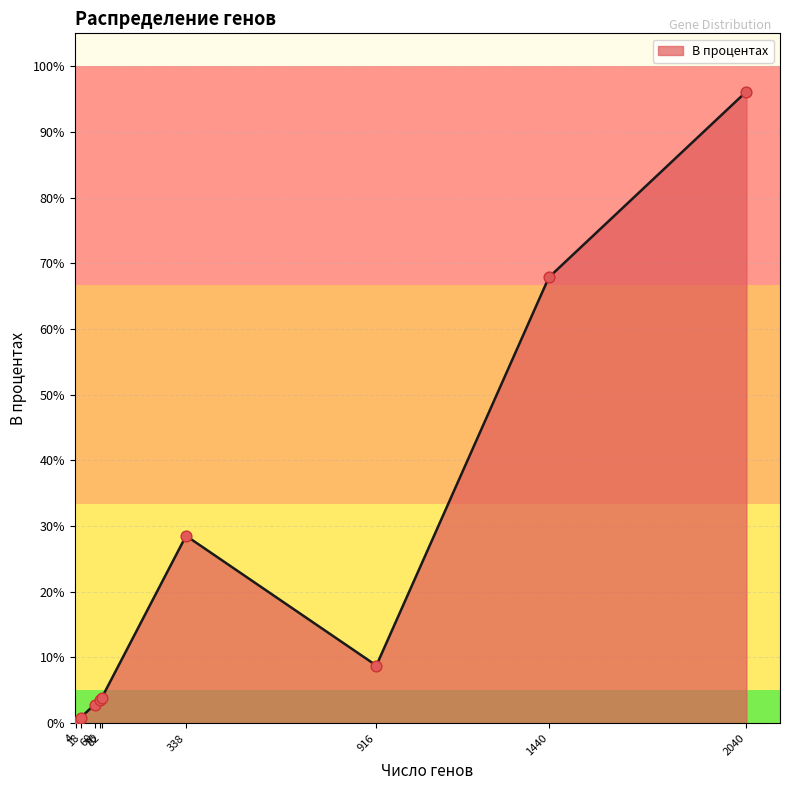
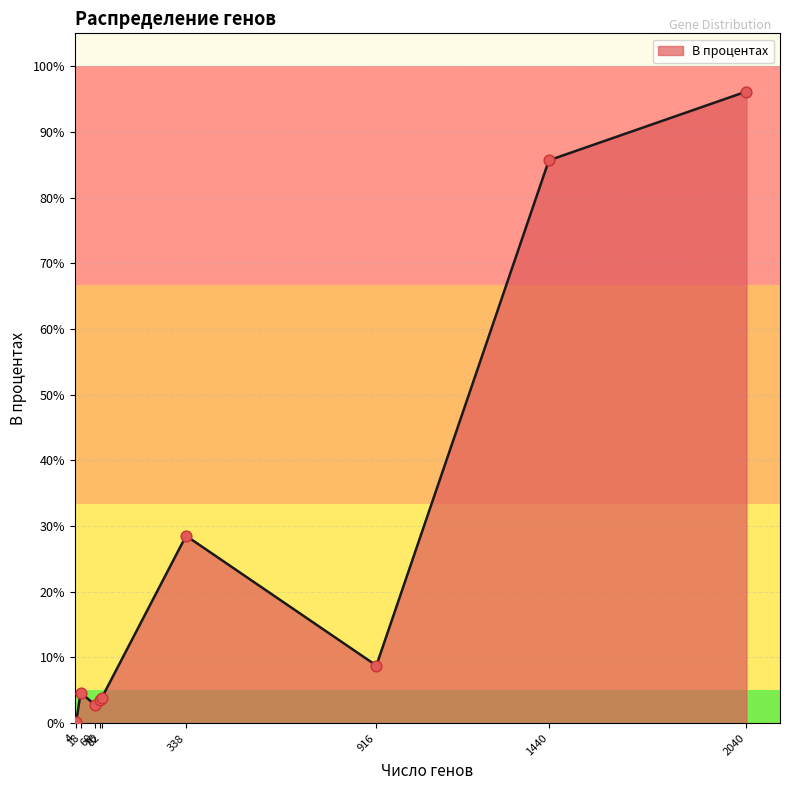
18: 1% -> 5%
1440: 68% -> 86%
